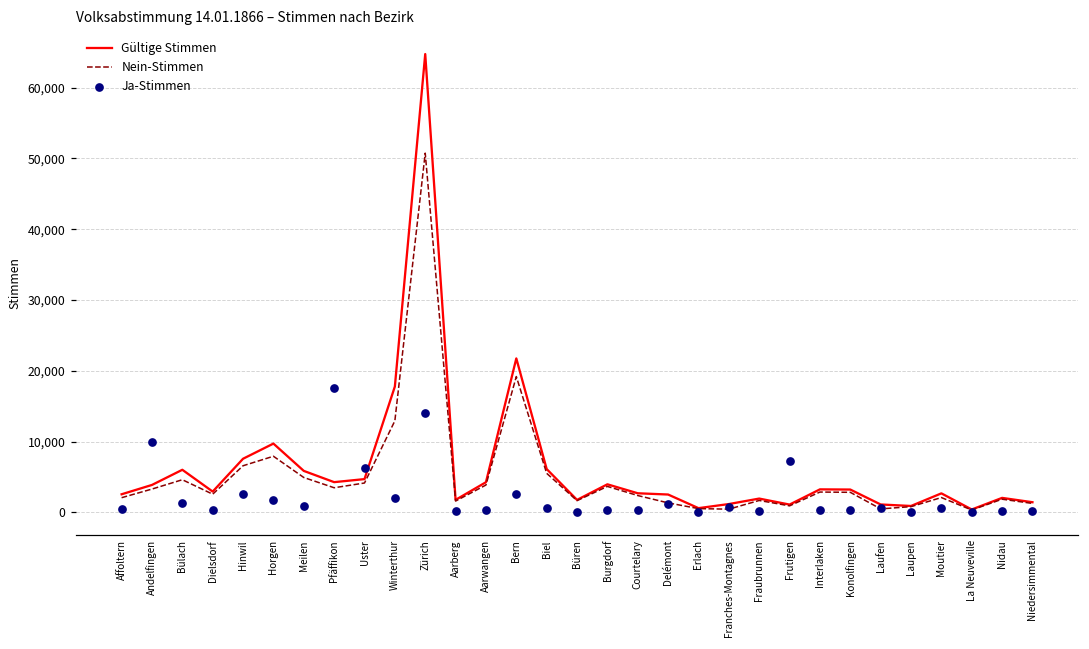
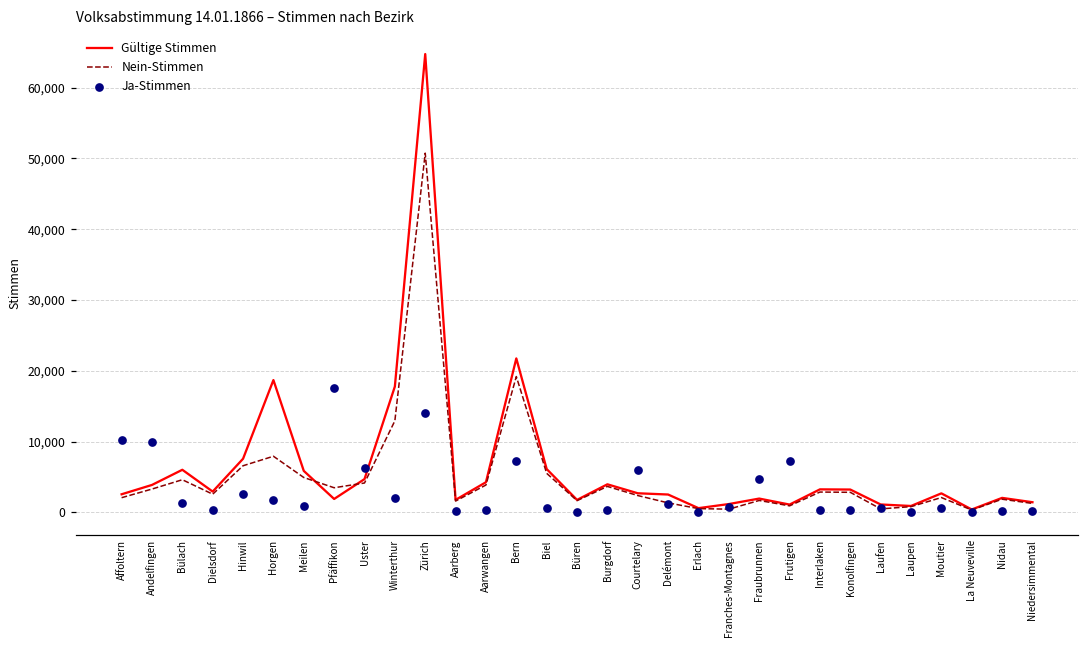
Ja-Stimmen, Affoltern: 0 -> 10,000
Gültige Stimmen, Horgen: 10,000 -> 19,000
Gültige Stimmen, Pfäffikon: 4,000 -> 2,000
Ja-Stimmen, Bern: 3,000 -> 7,000
Ja-Stimmen, Courtelary: 0 -> 6,000
Ja-Stimmen, Fraubrunnen: 0 -> 5,000
